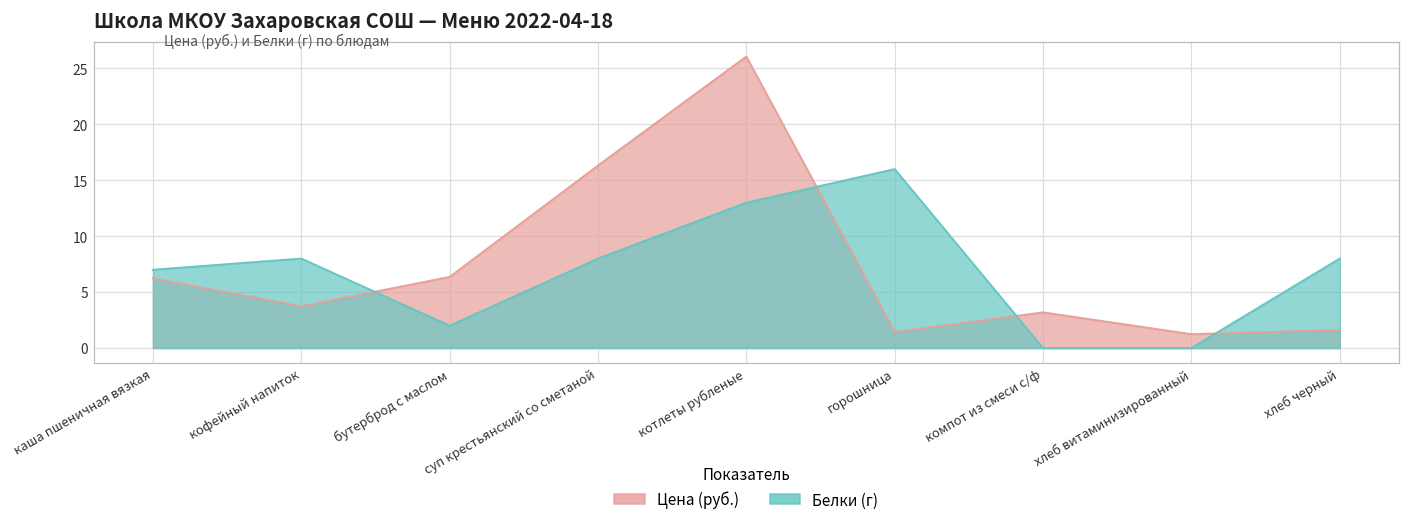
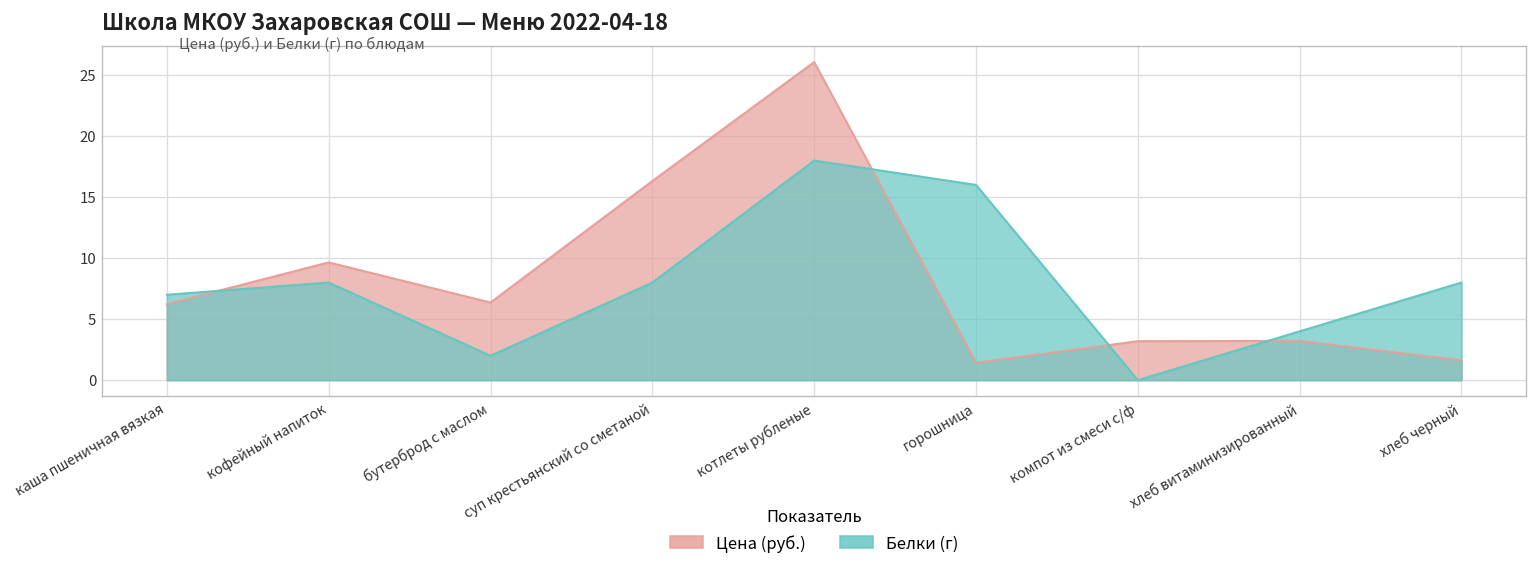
Цена (руб.), кофейный напиток: 3.7 -> 9.7
Белки (г), котлеты рубленые: 13 -> 18
Цена (руб.), хлеб витаминизированный: 1.2 -> 3.2
Белки (г), хлеб витаминизированный: 0 -> 4
